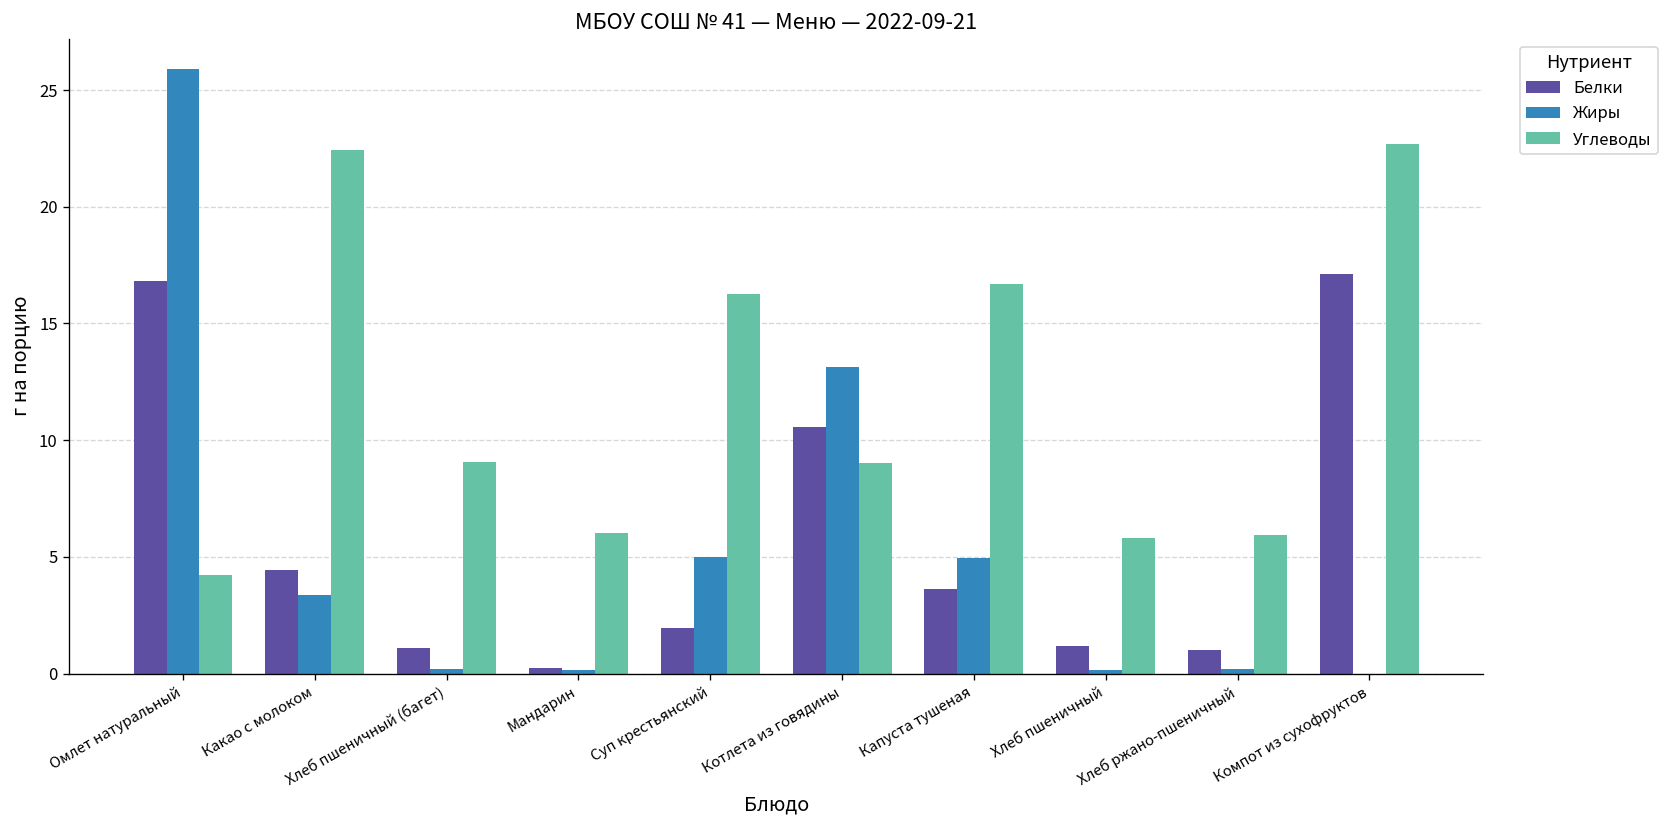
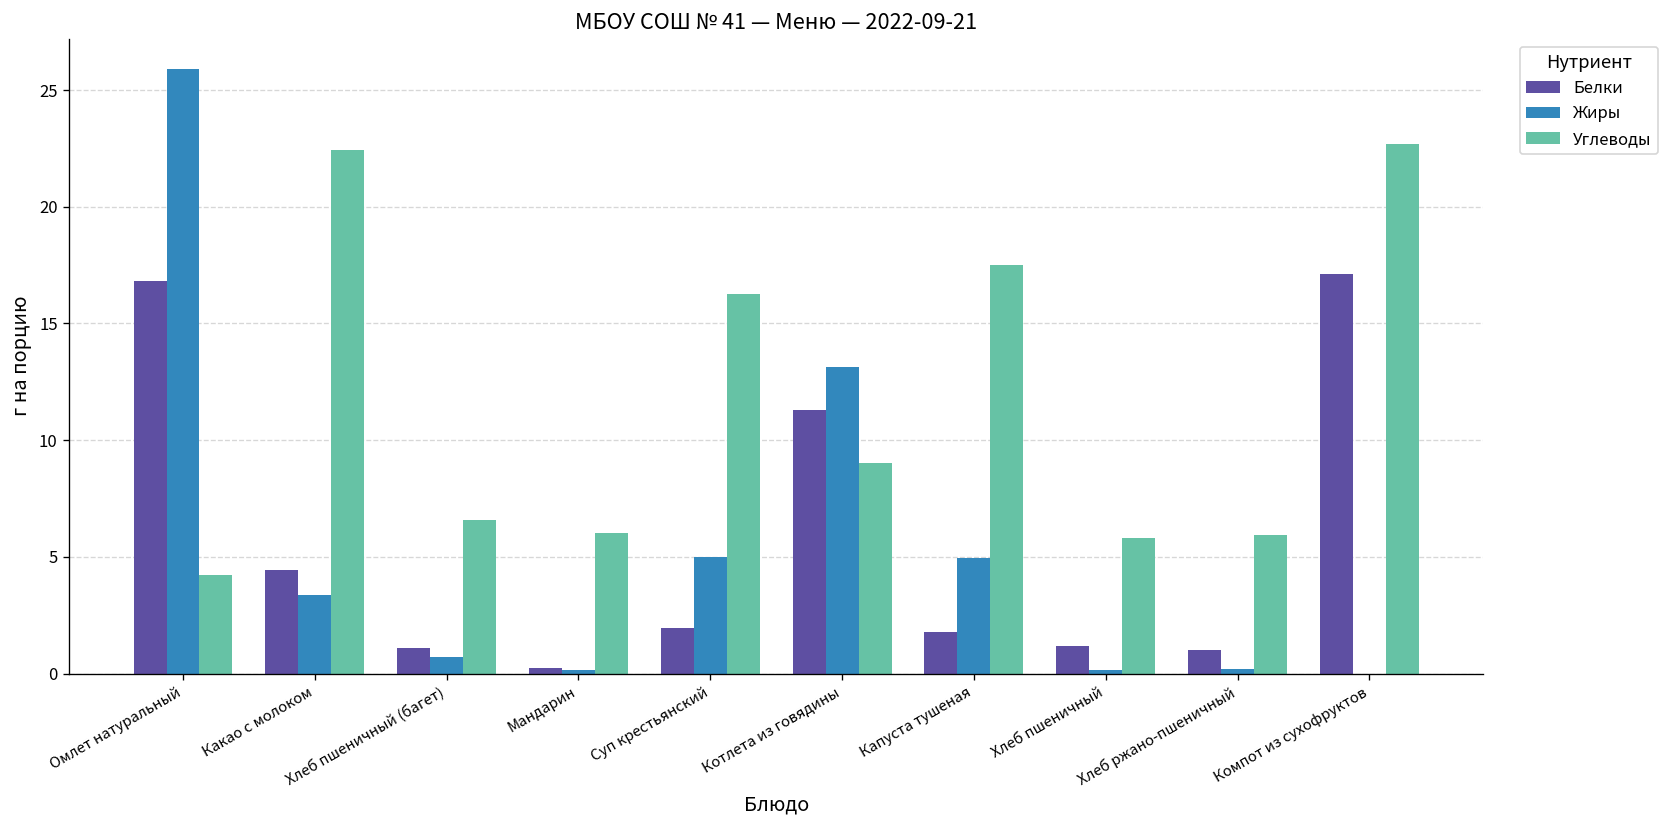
Жиры, Хлеб пшеничный (багет): 0.2 -> 0.7
Углеводы, Хлеб пшеничный (багет): 9.1 -> 6.6
Белки, Котлета из говядины: 10.6 -> 11.3
Белки, Капуста тушеная: 3.6 -> 1.8
Углеводы, Капуста тушеная: 16.7 -> 17.5
